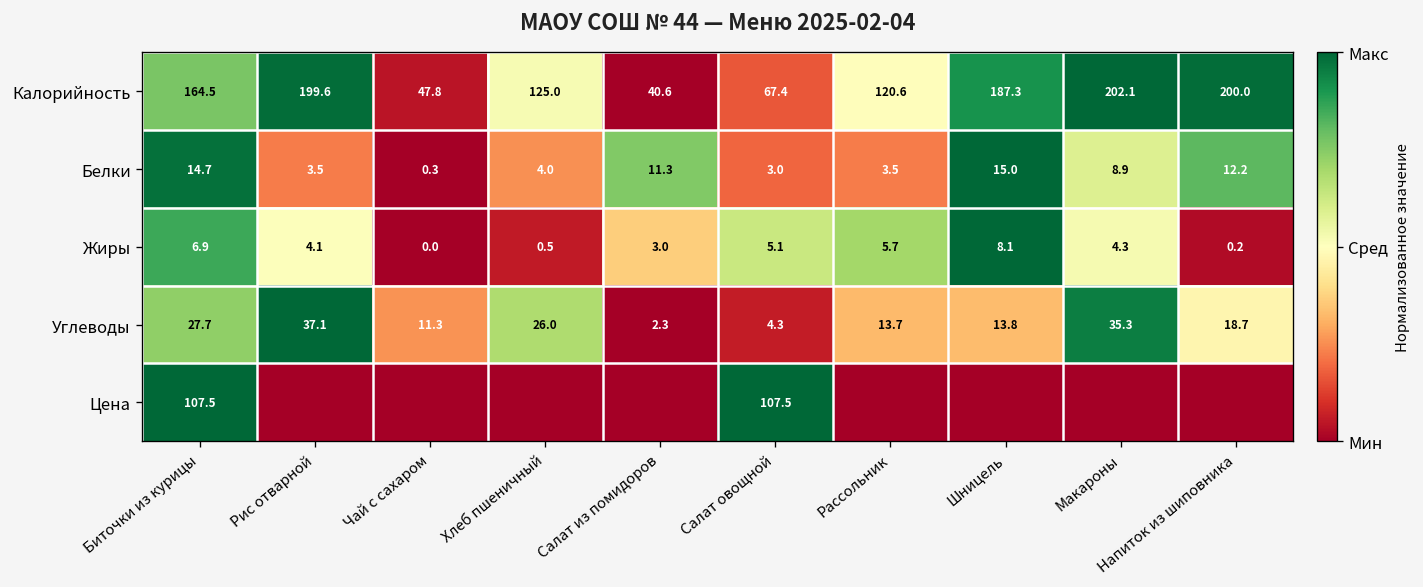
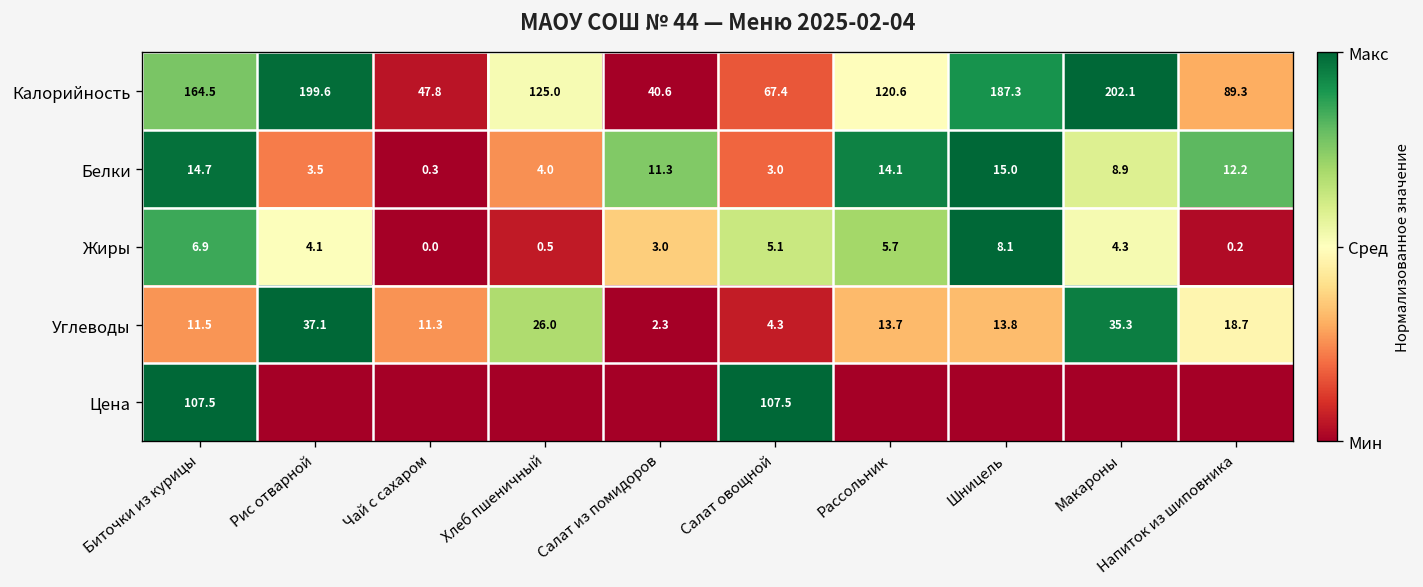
Калорийность, Напиток из шиповника: 200.0 -> 89.3
Белки, Рассольник: 3.5 -> 14.1
Углеводы, Биточки из курицы: 27.7 -> 11.5
